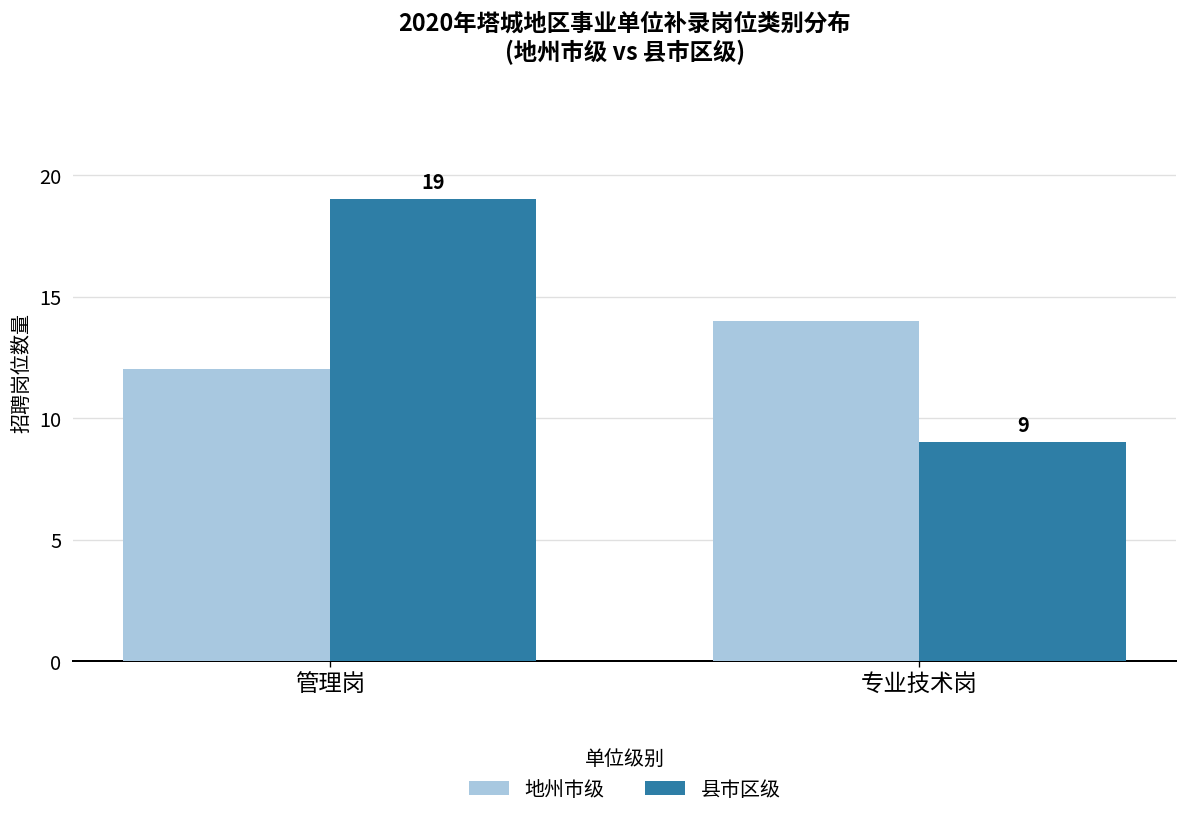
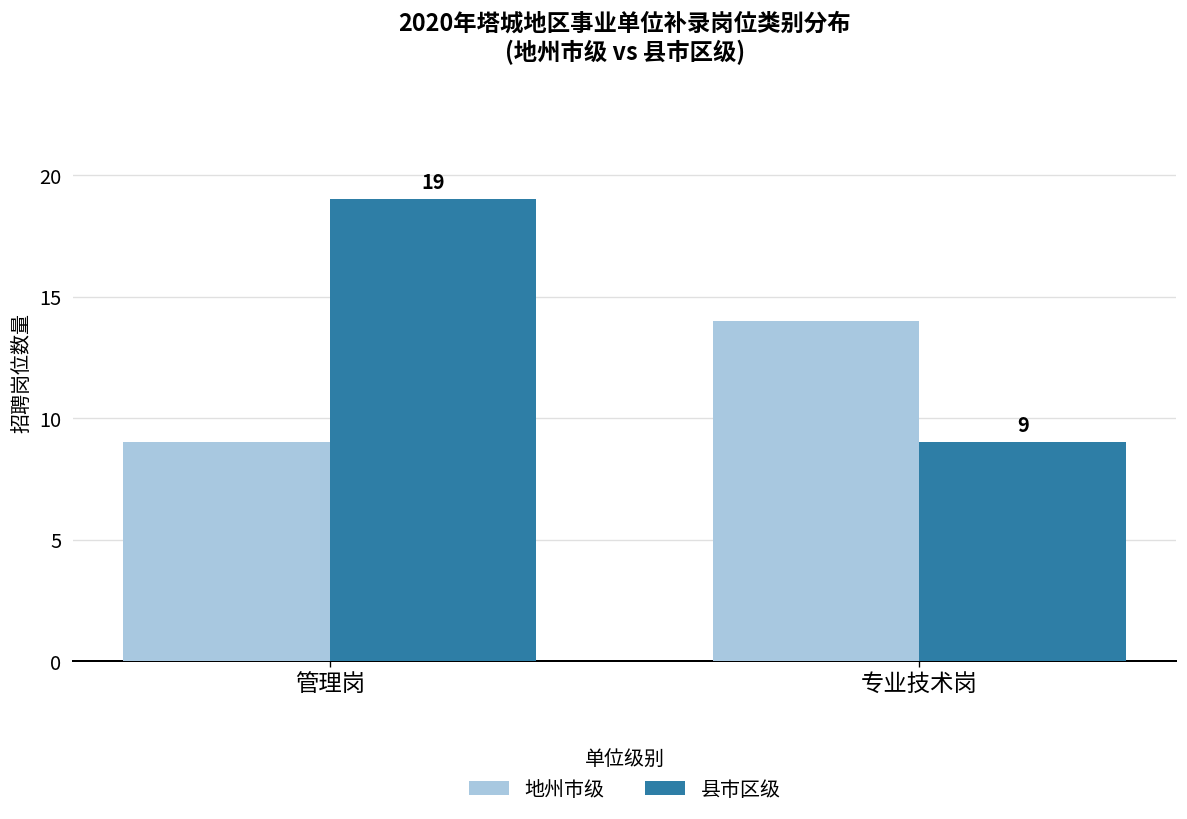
地州市级, 管理岗: 12 -> 9
